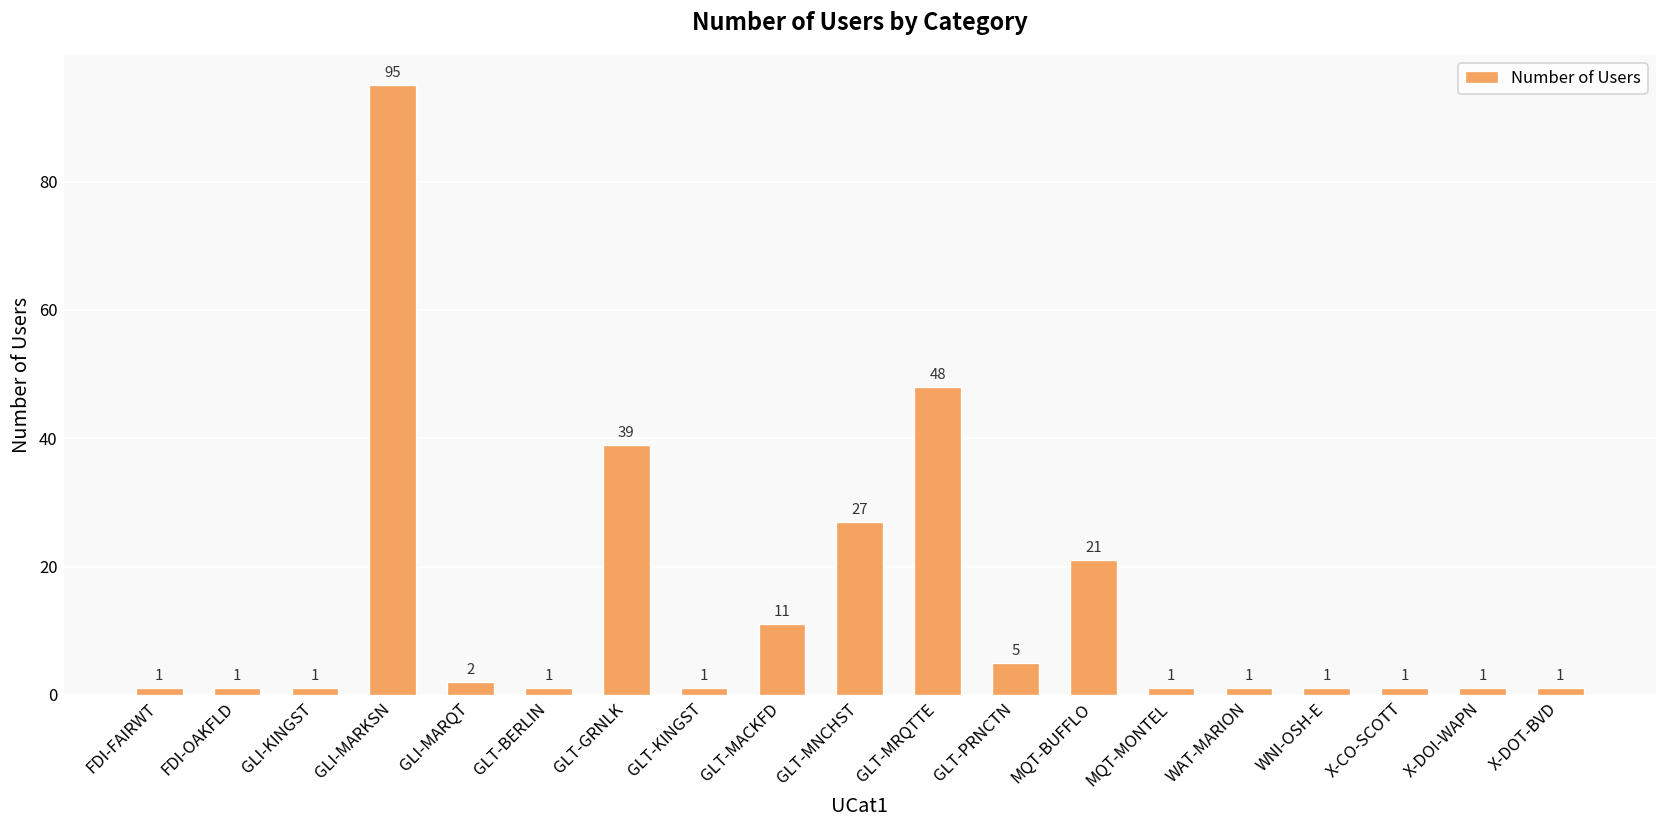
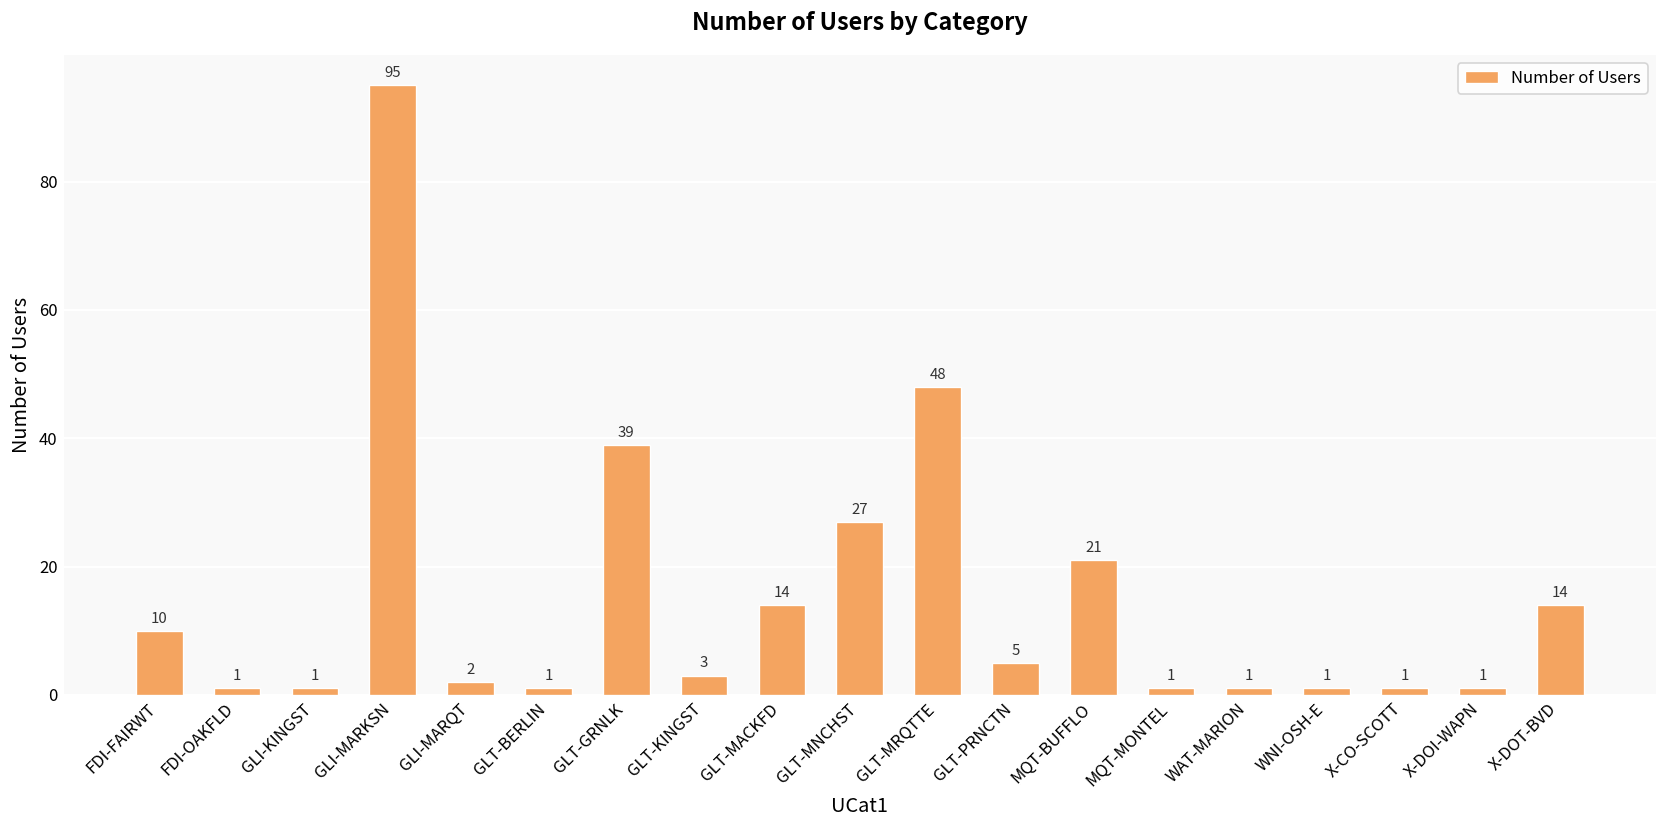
FDI-FAIRWT: 1 -> 10
GLT-KINGST: 1 -> 3
GLT-MACKFD: 11 -> 14
X-DOT-BVD: 1 -> 14
